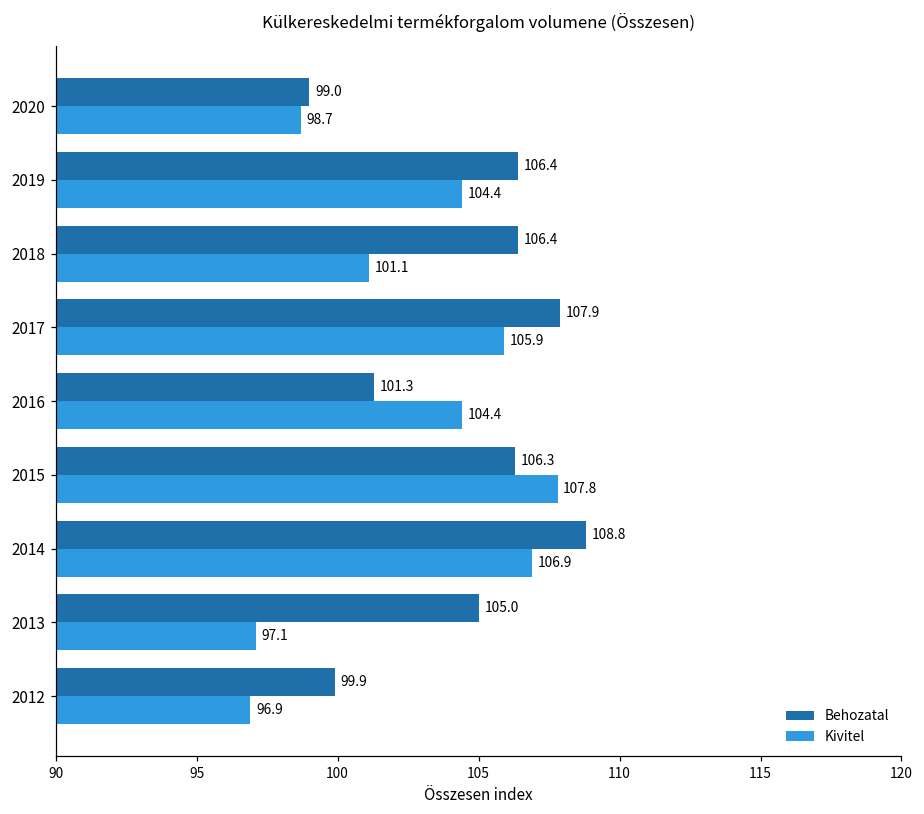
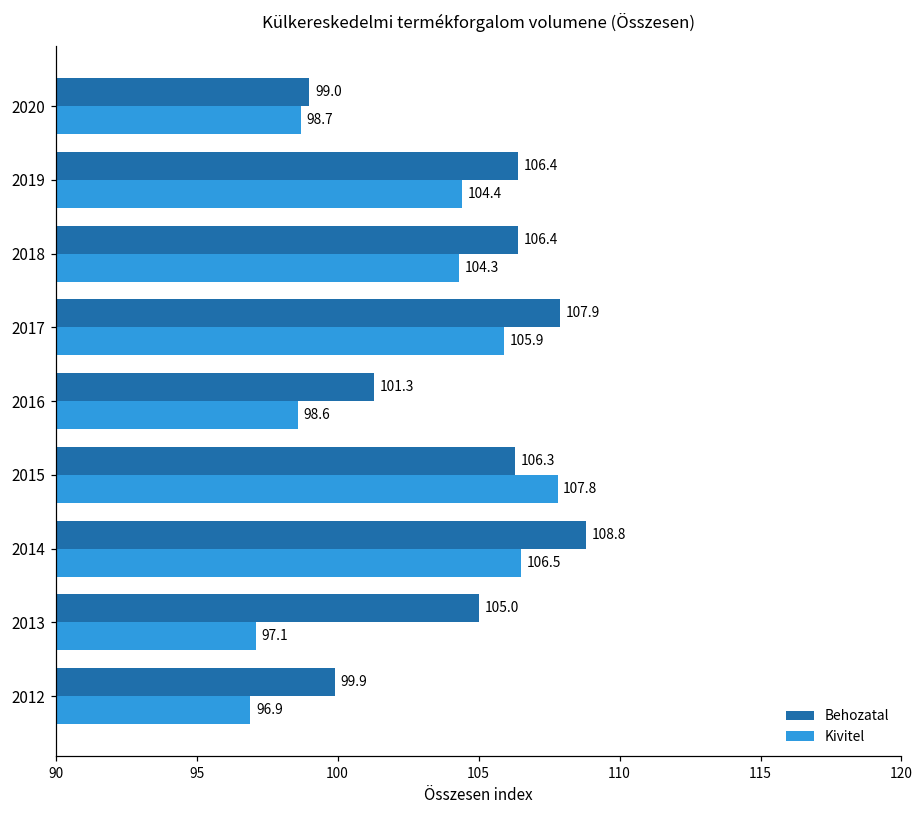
Kivitel, 2018: 101.1 -> 104.3
Kivitel, 2016: 104.4 -> 98.6
Kivitel, 2014: 106.9 -> 106.5
